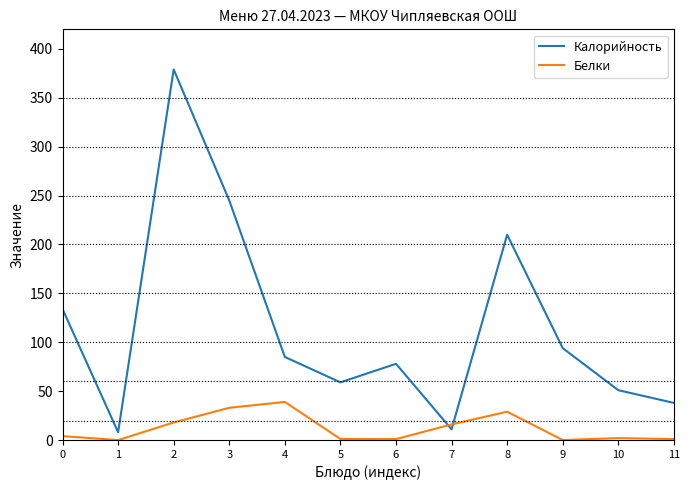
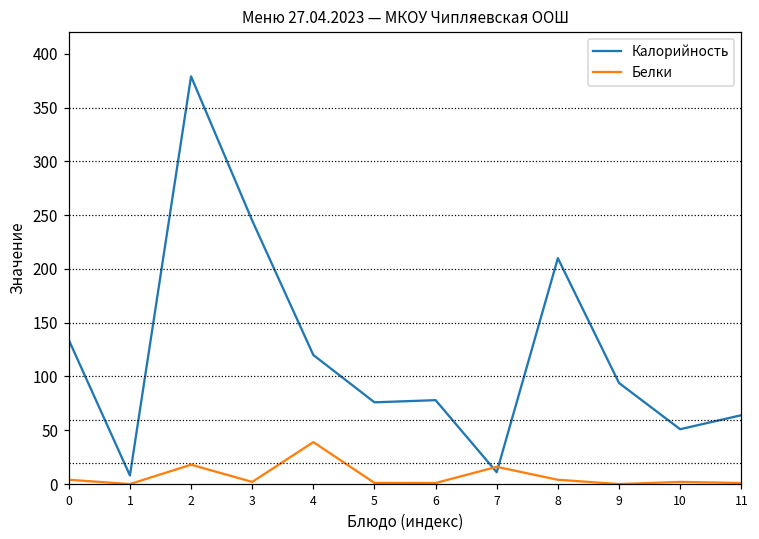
Белки, 3: 30 -> 0
Калорийность, 4: 90 -> 120
Калорийность, 5: 60 -> 80
Белки, 8: 30 -> 0
Калорийность, 11: 40 -> 60
